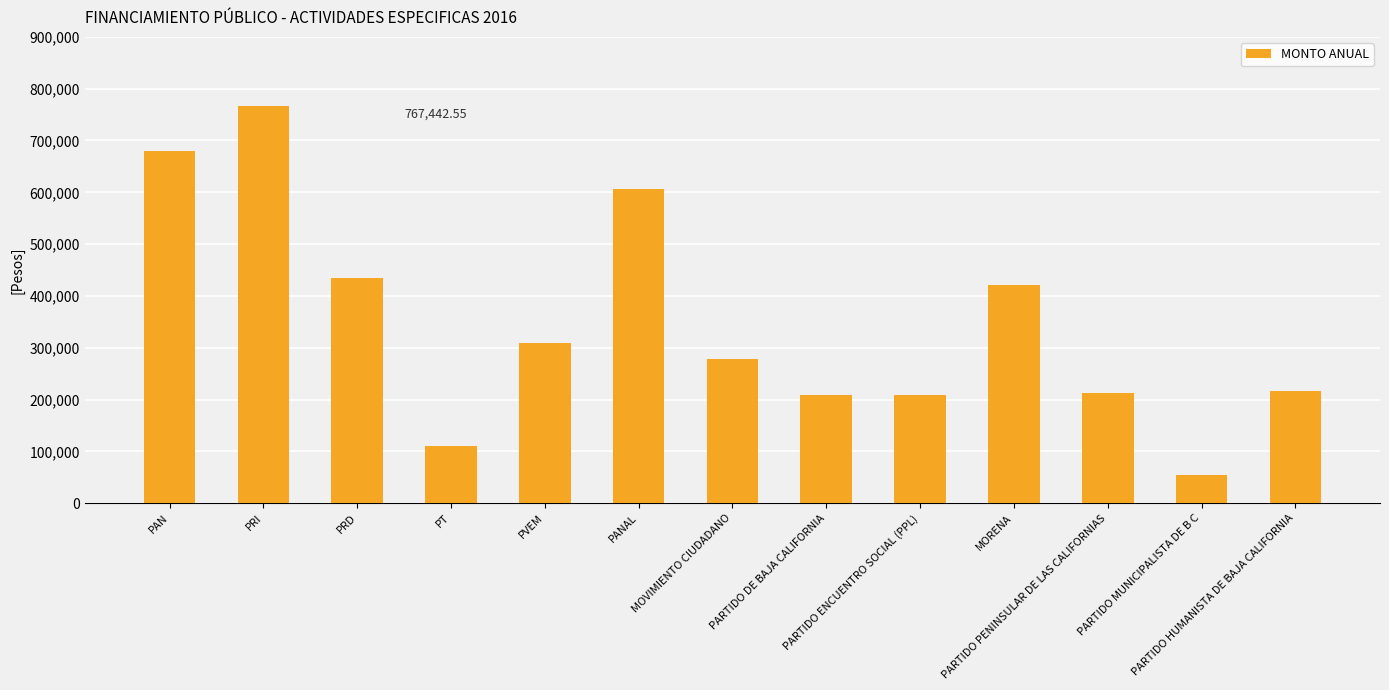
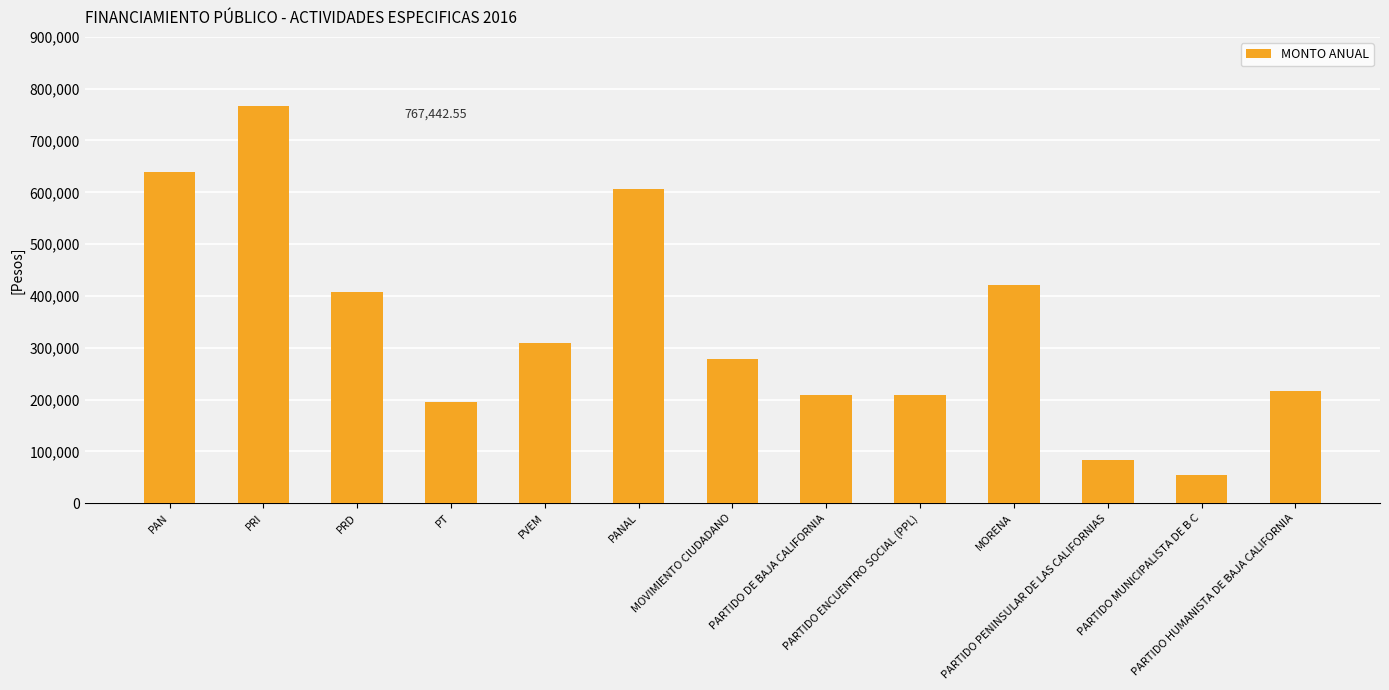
PAN: 680,000 -> 640,000
PRD: 440,000 -> 410,000
PT: 110,000 -> 200,000
PARTIDO PENINSULAR DE LAS CALIFORNIAS: 210,000 -> 80,000
